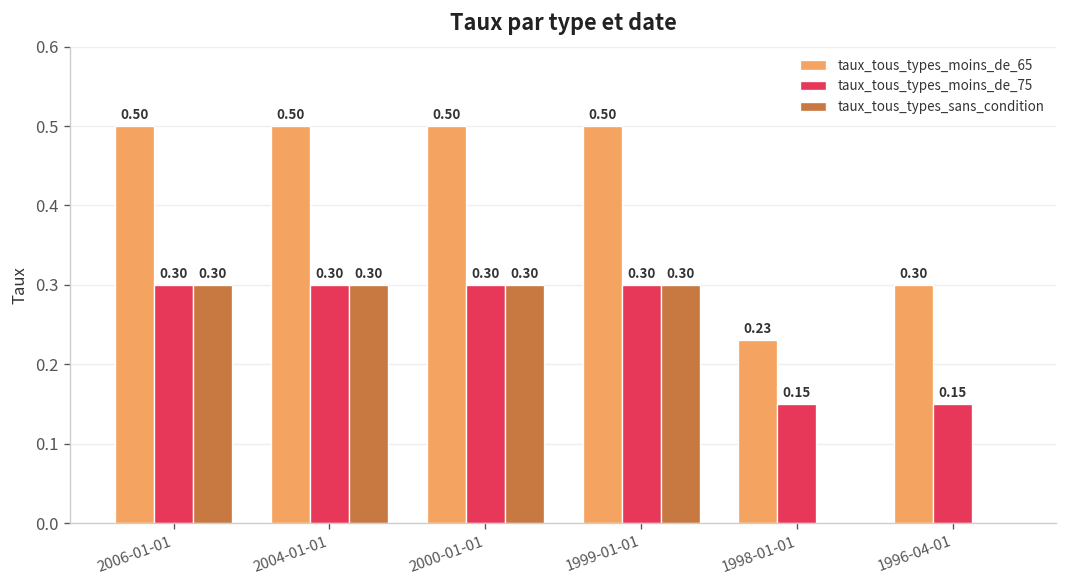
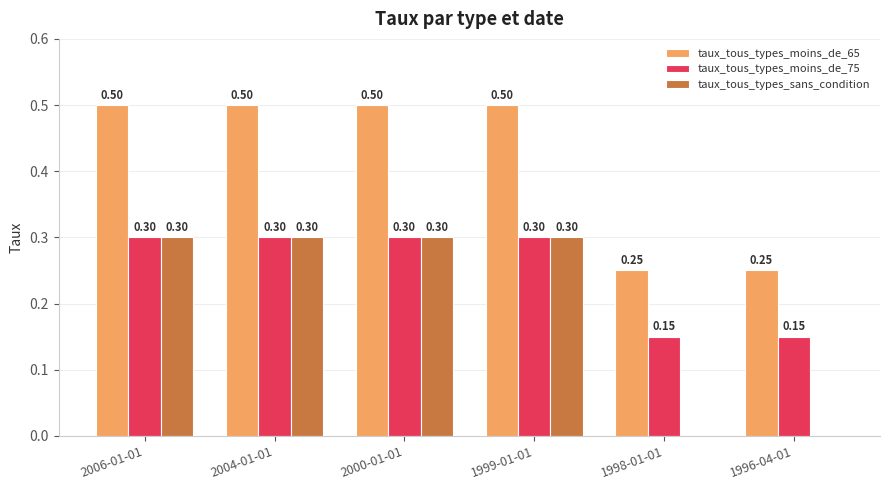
taux_tous_types_moins_de_65, 1998-01-01: 0.23 -> 0.25
taux_tous_types_moins_de_65, 1996-04-01: 0.30 -> 0.25
